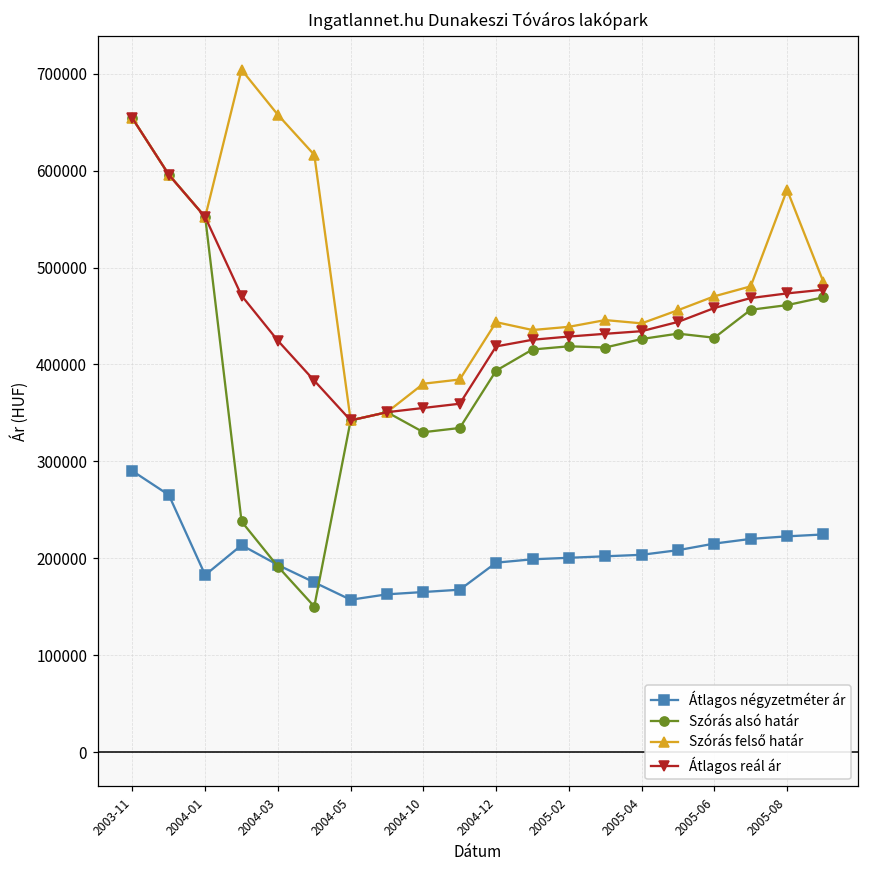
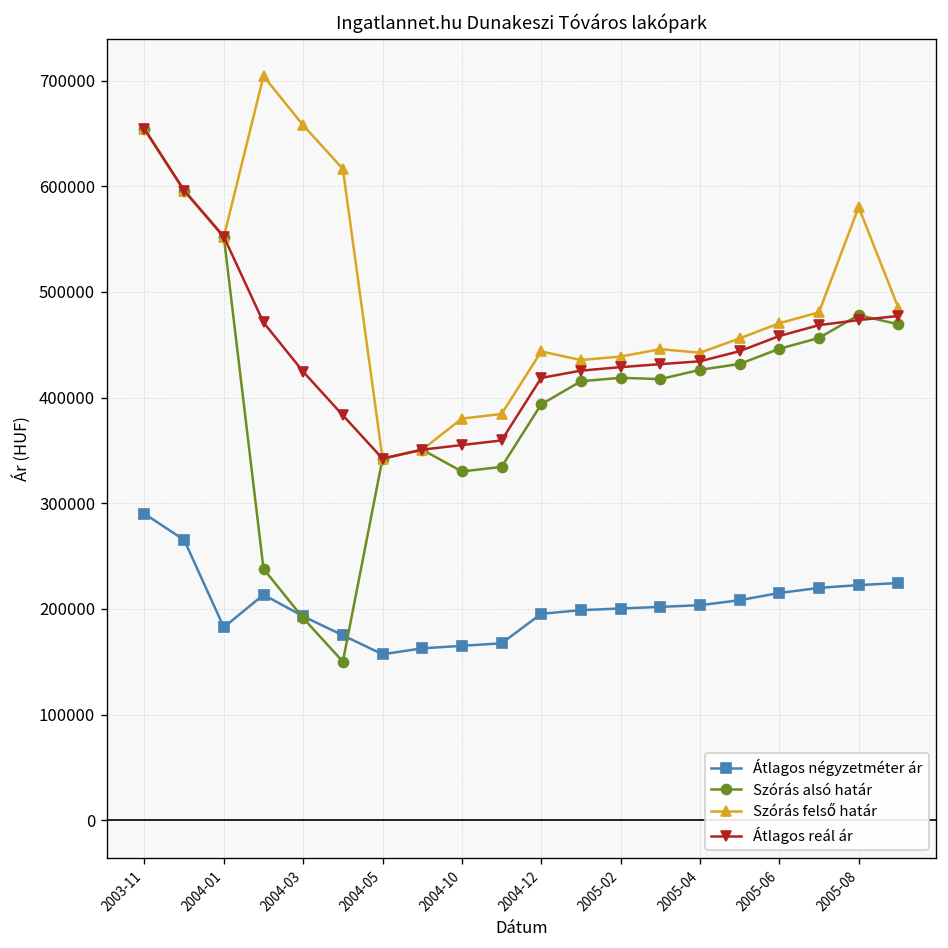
Szórás alsó határ, 2005-06: 430000 -> 450000
Szórás alsó határ, 2005-08: 460000 -> 480000
